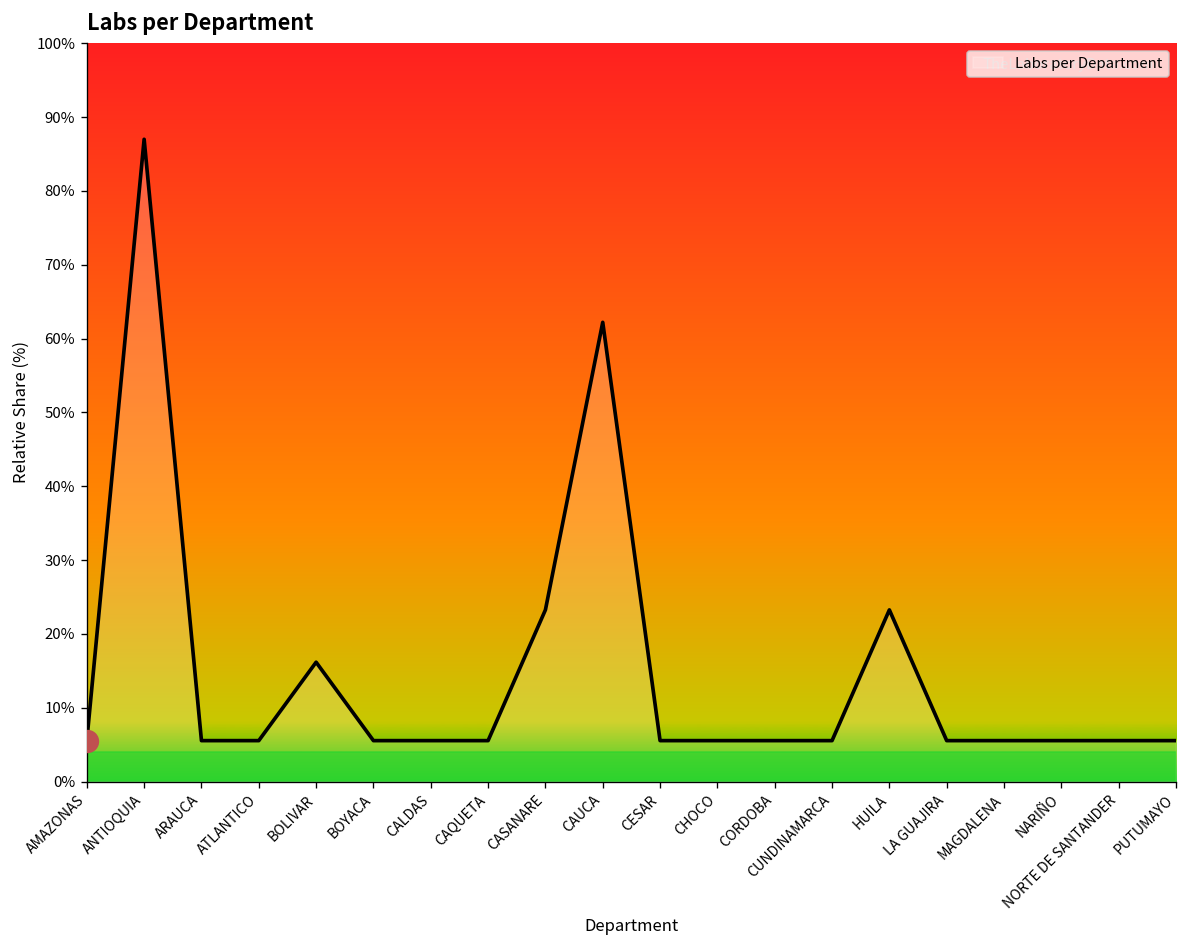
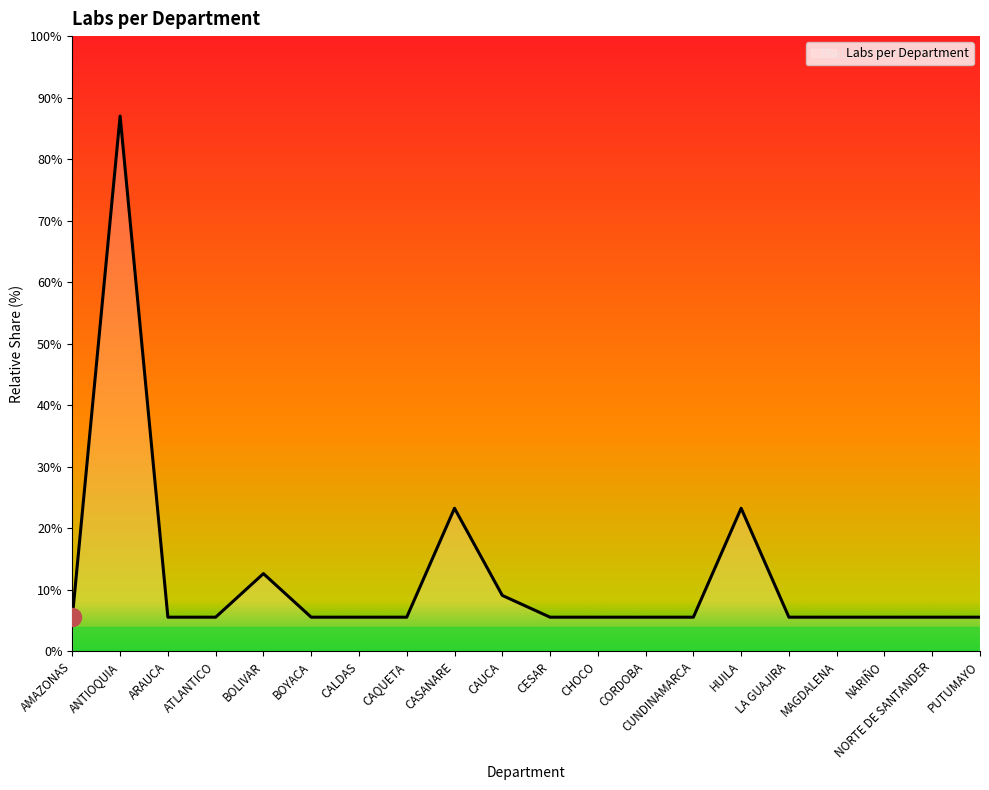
Labs per Department, BOLIVAR: 16% -> 13%
Labs per Department, CAUCA: 62% -> 9%
